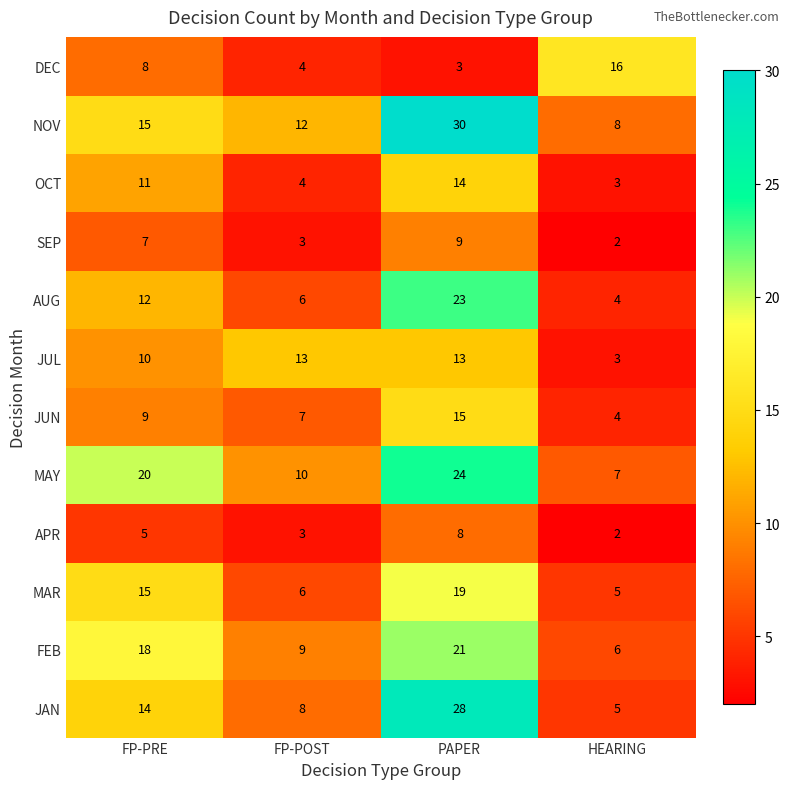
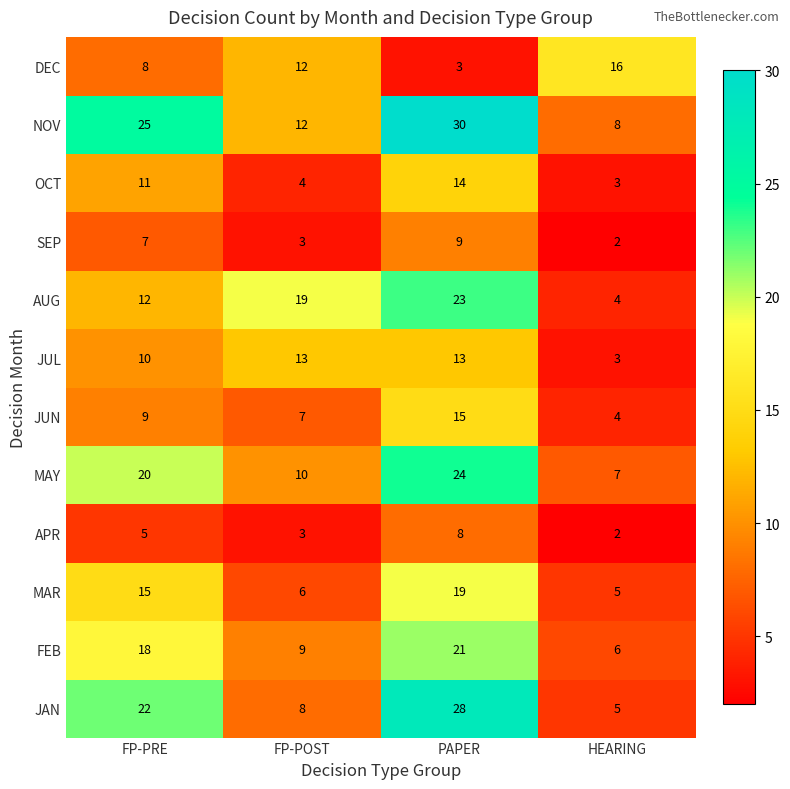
DEC, FP-POST: 4 -> 12
NOV, FP-PRE: 15 -> 25
AUG, FP-POST: 6 -> 19
JAN, FP-PRE: 14 -> 22
